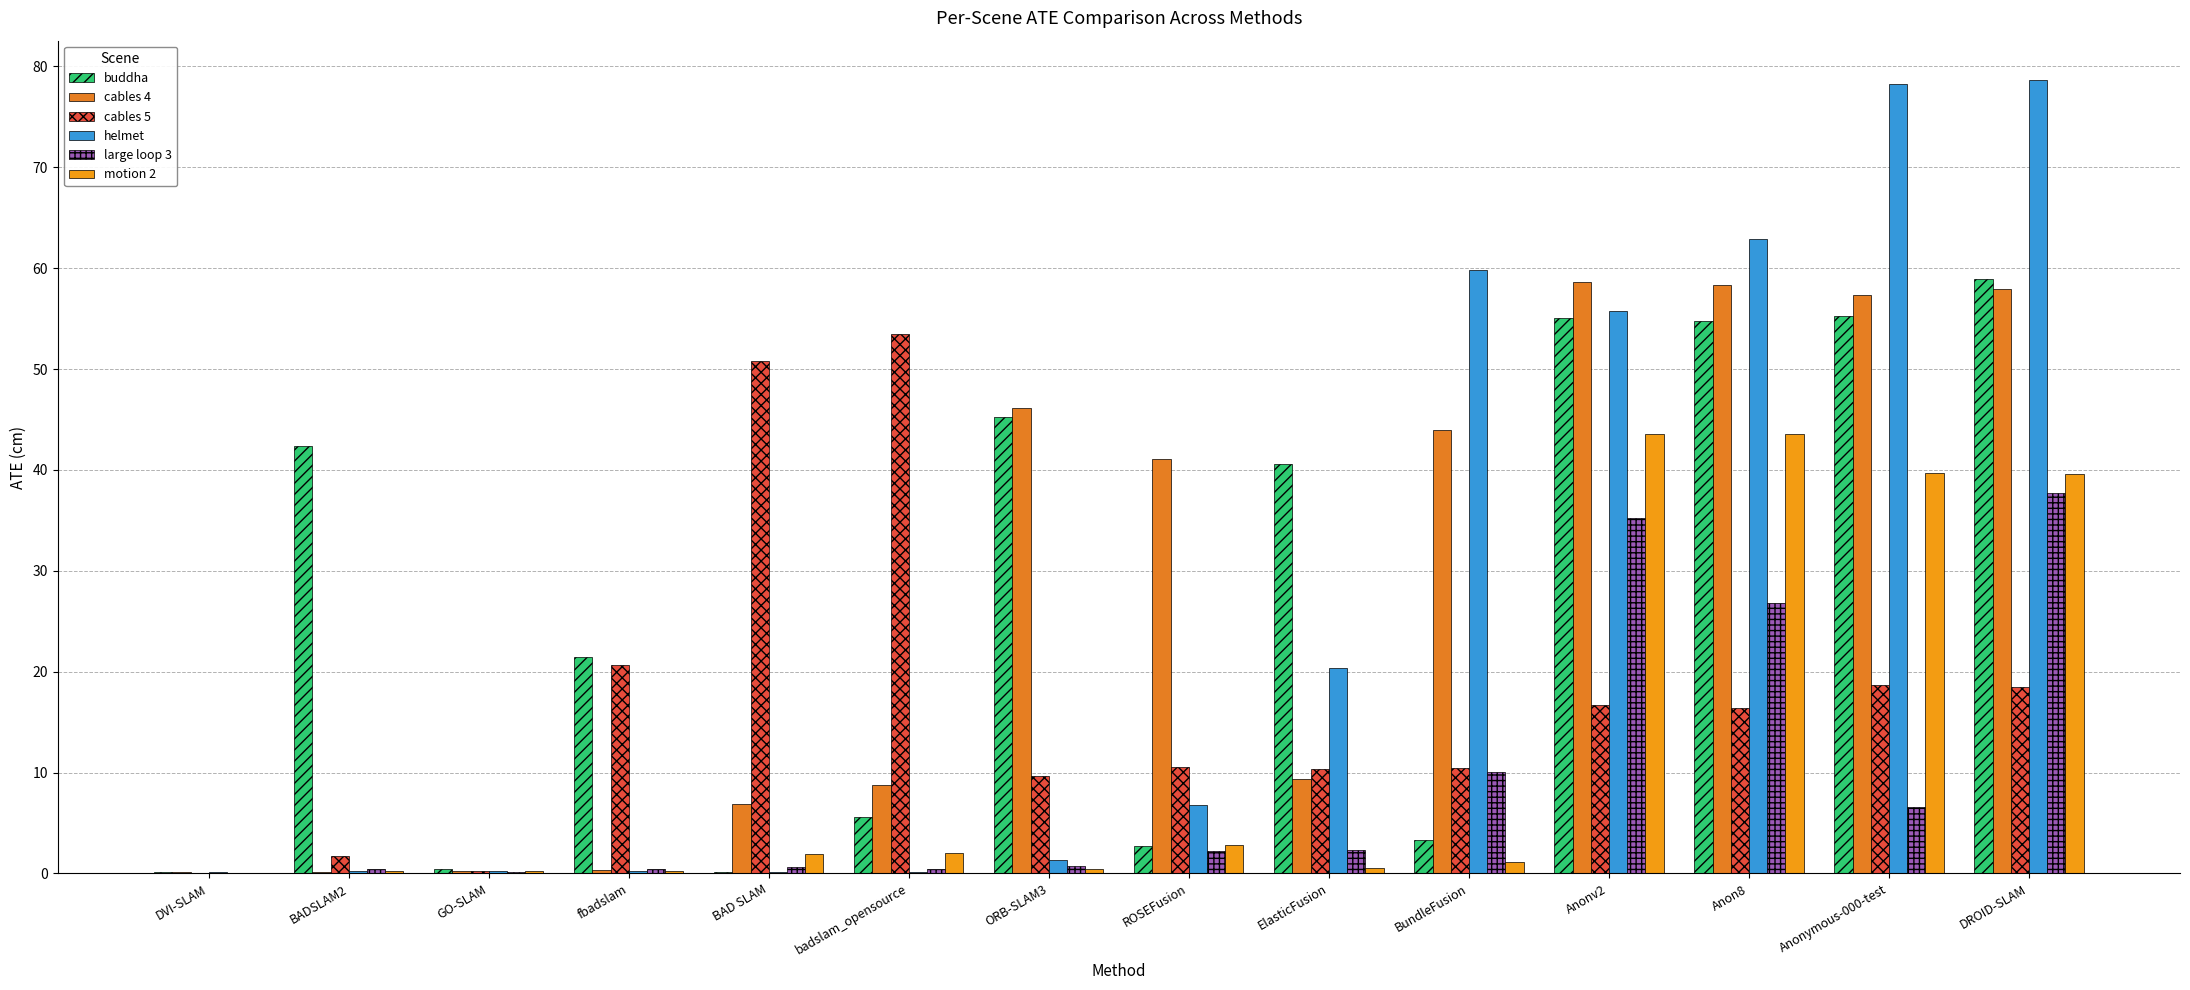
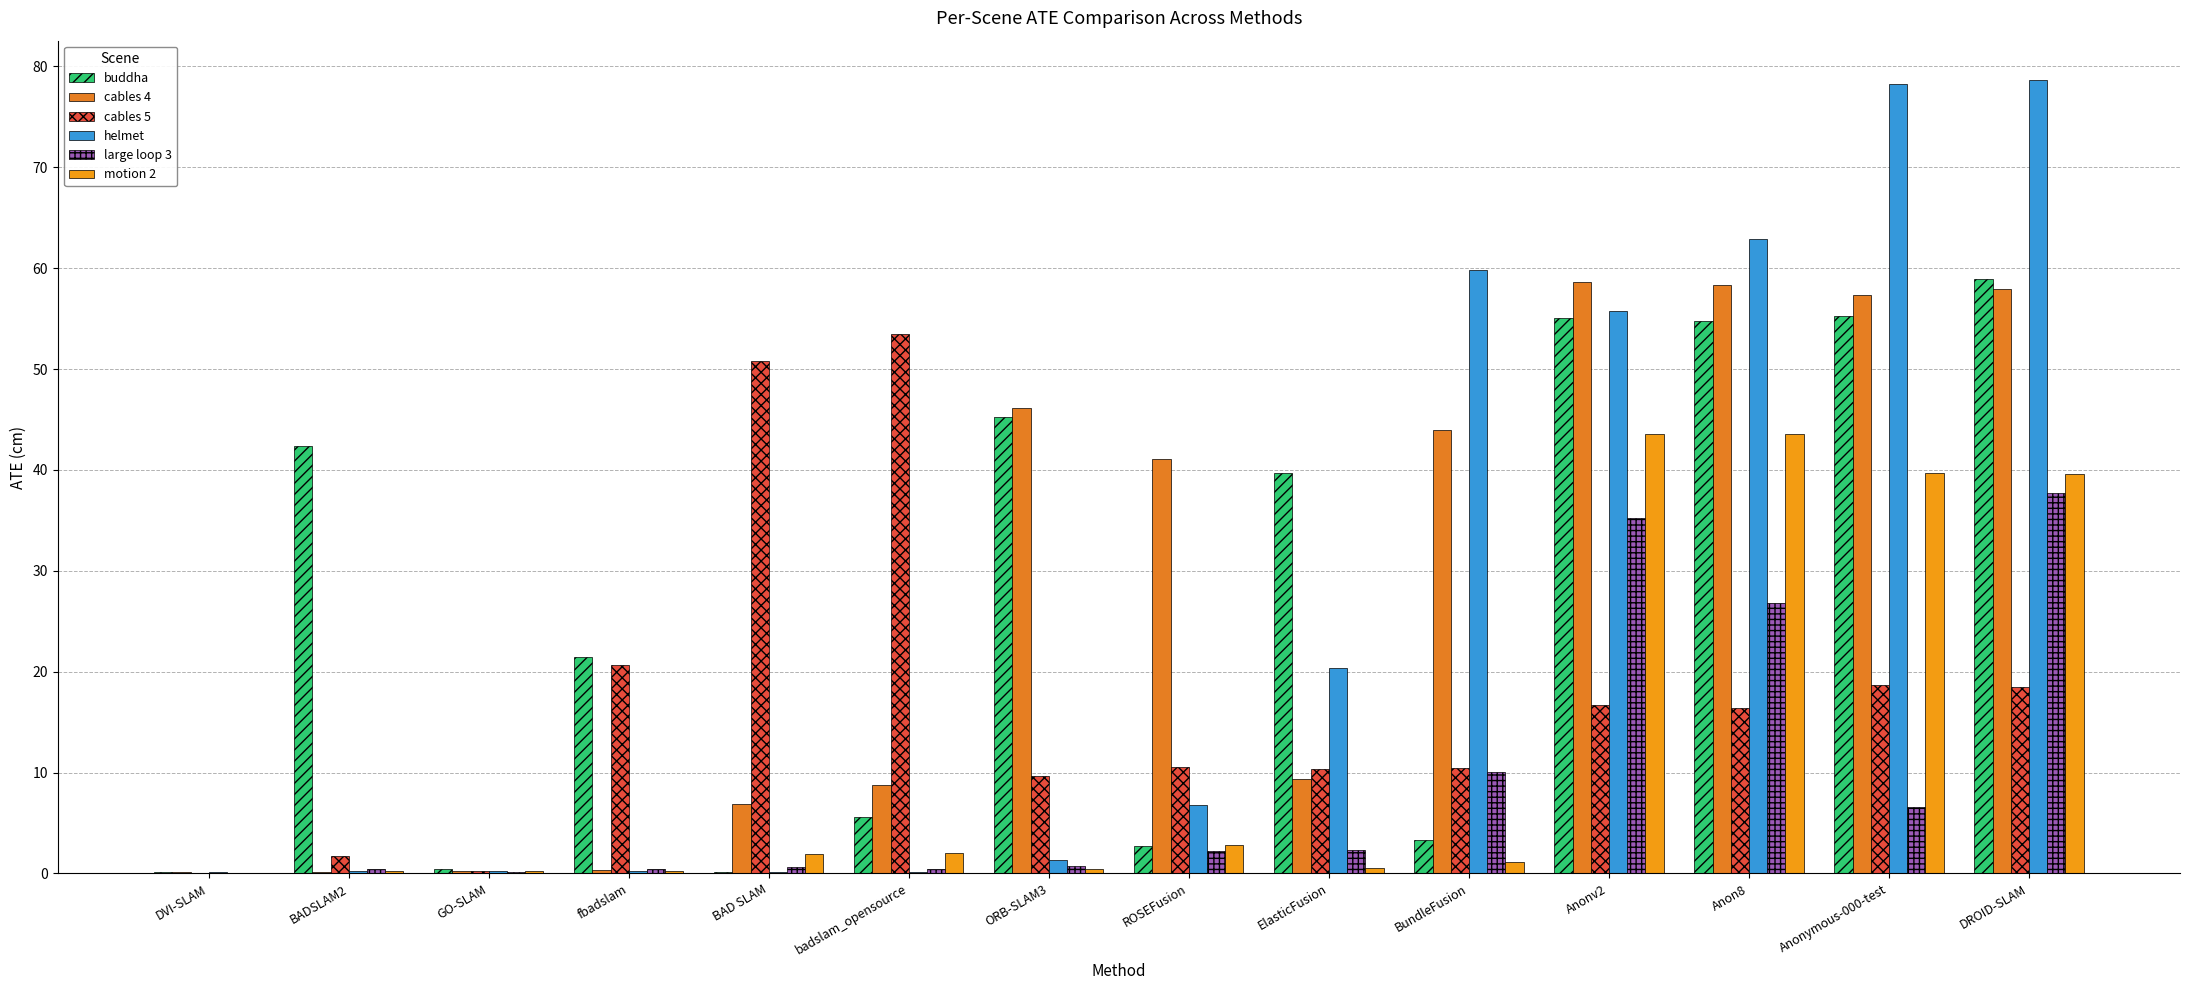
buddha, ElasticFusion: 40.6 -> 39.7
